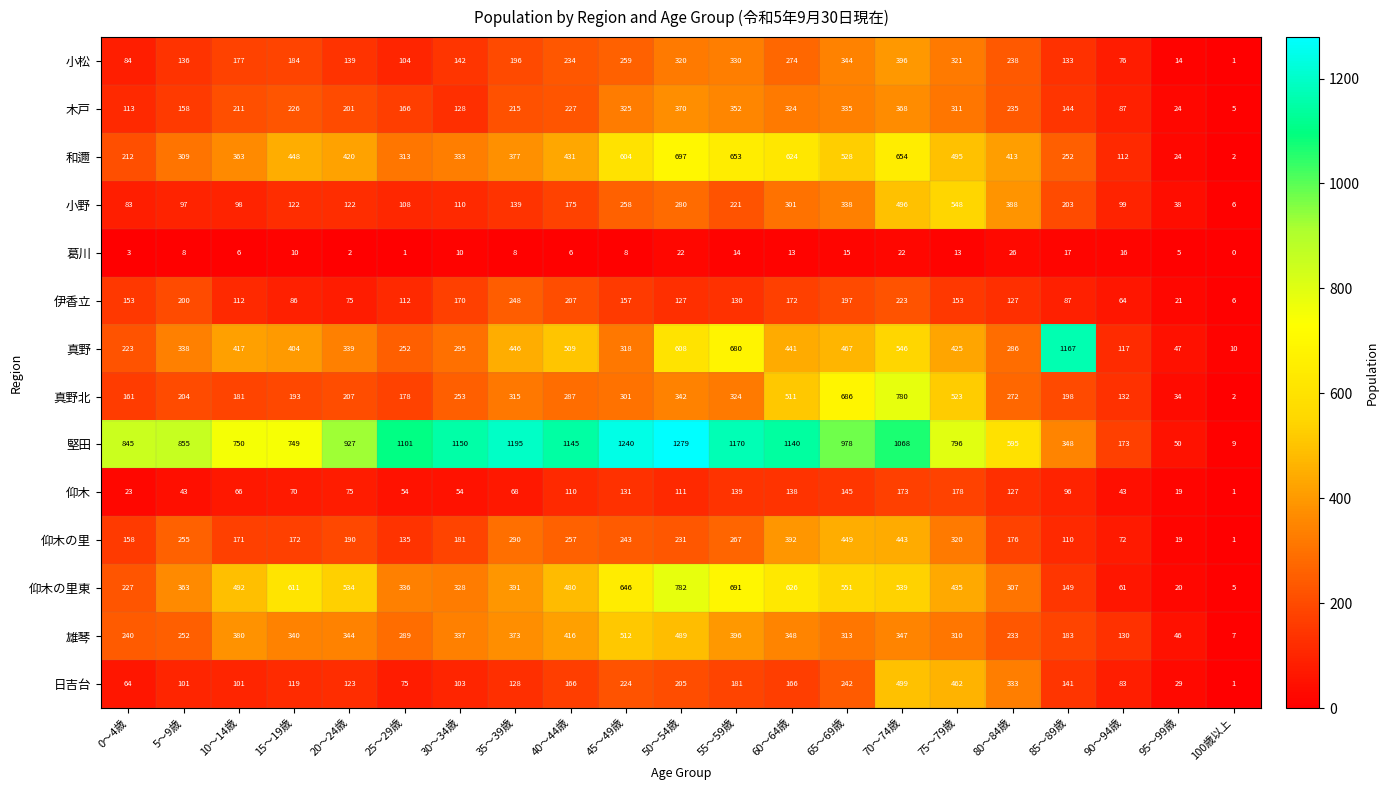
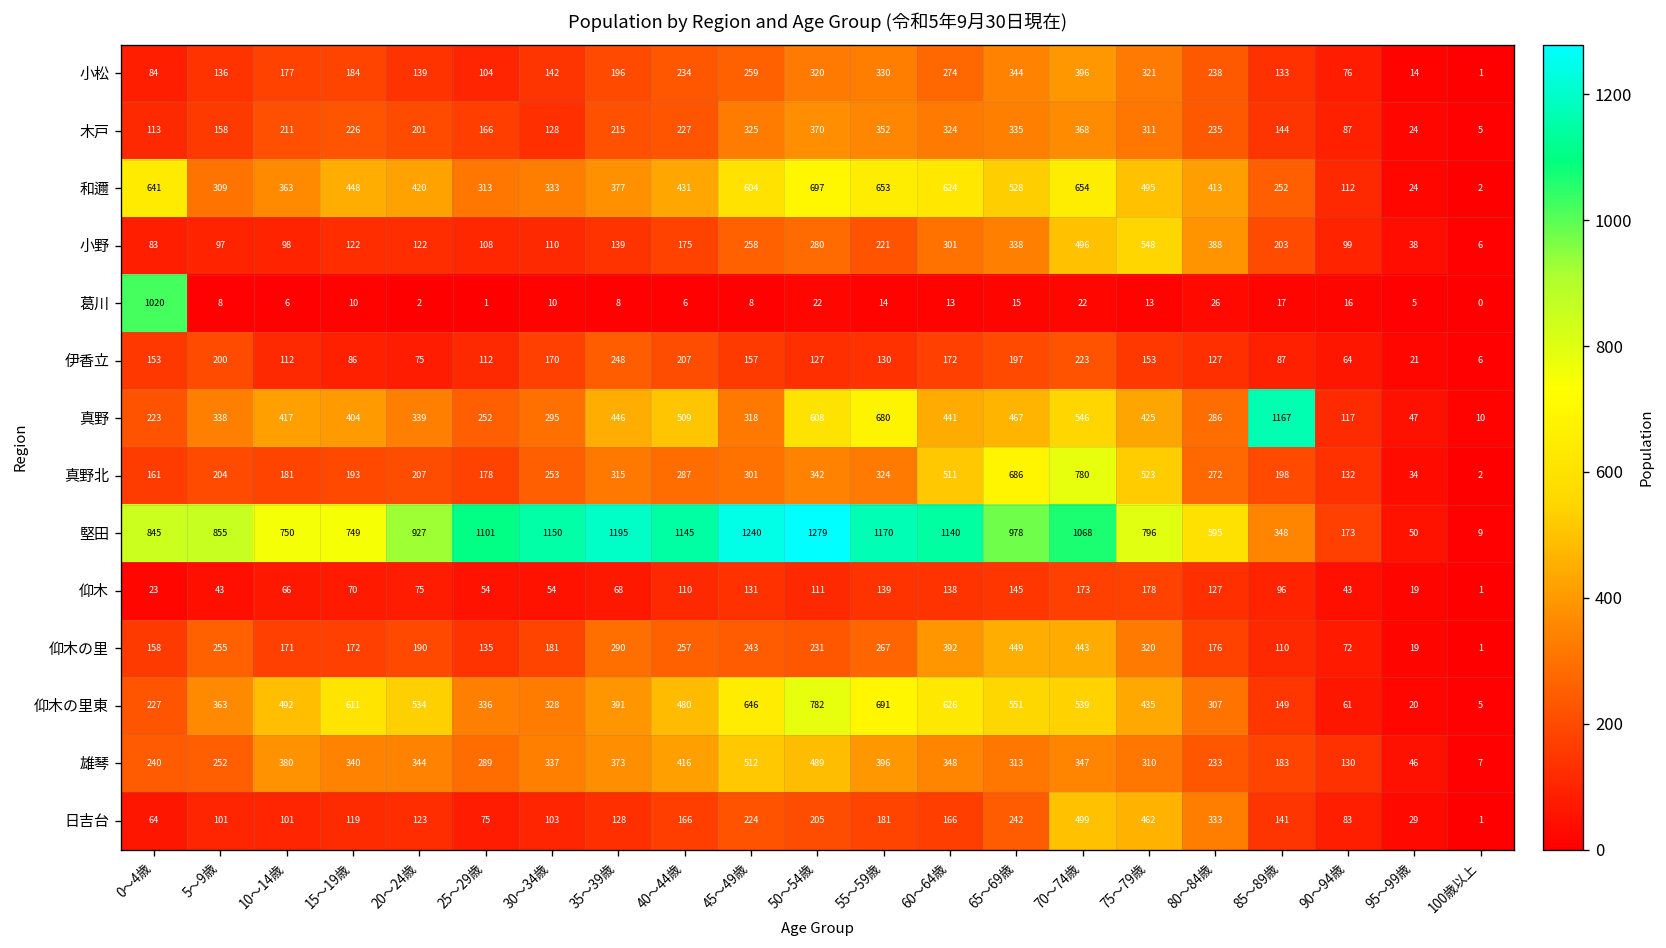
和邇, 0～4歳: 212 -> 641
葛川, 0～4歳: 3 -> 1020
